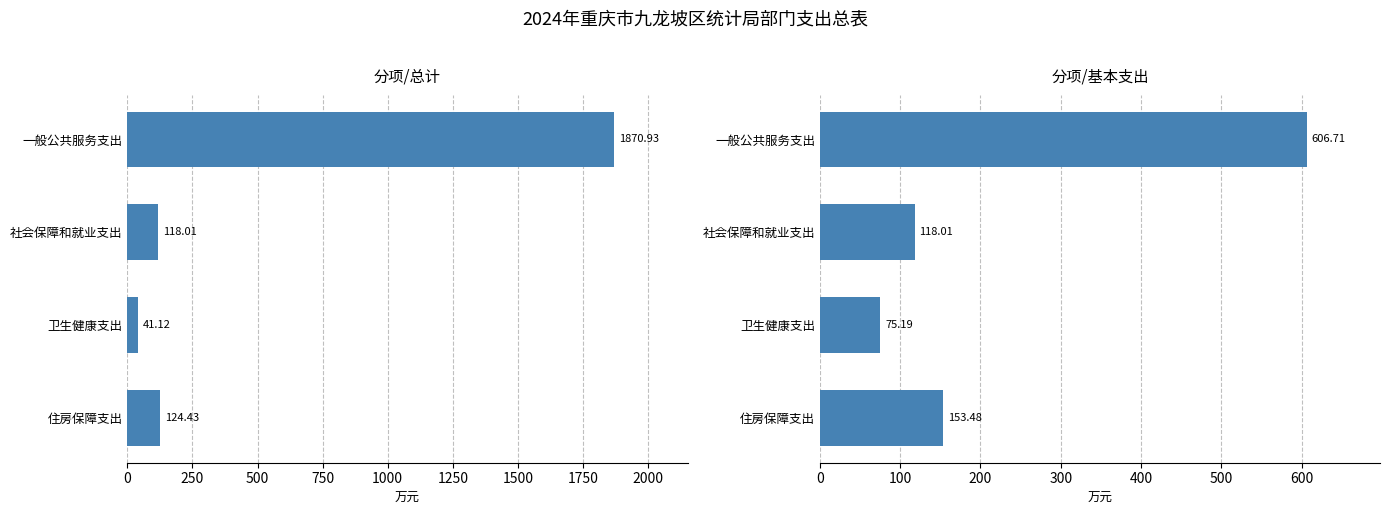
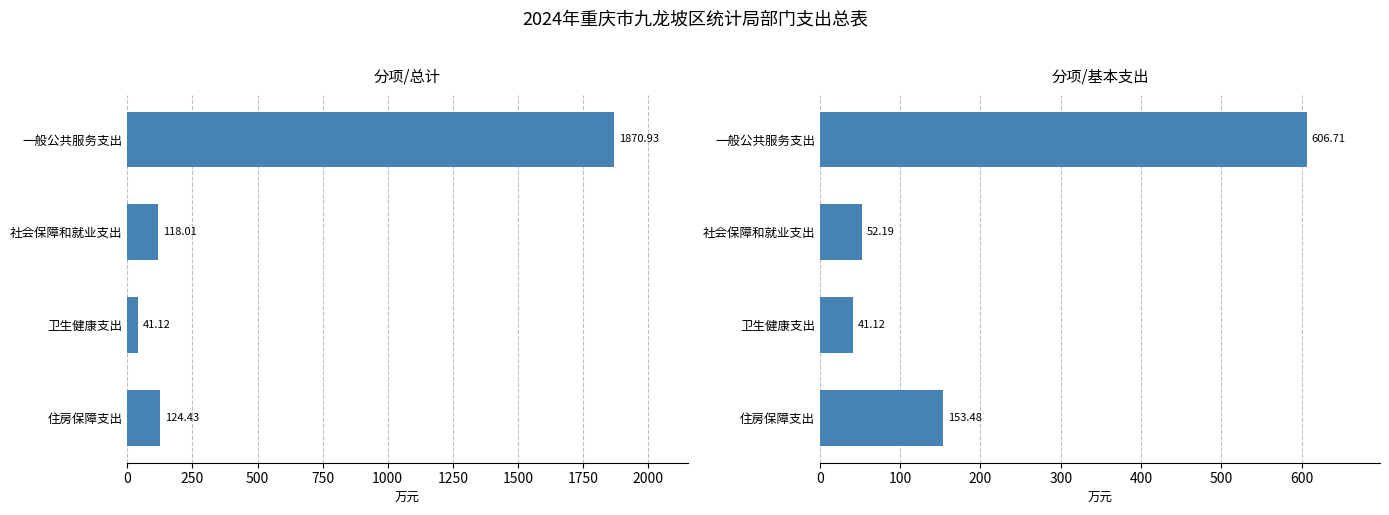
分项/基本支出, 社会保障和就业支出: 118.01 -> 52.19
分项/基本支出, 卫生健康支出: 75.19 -> 41.12
